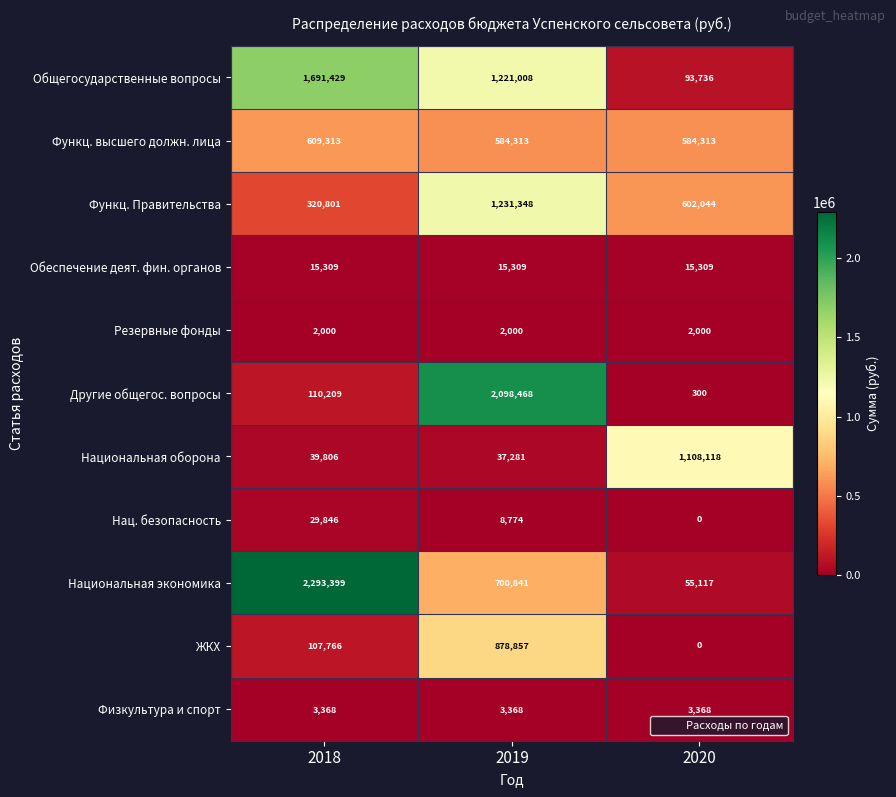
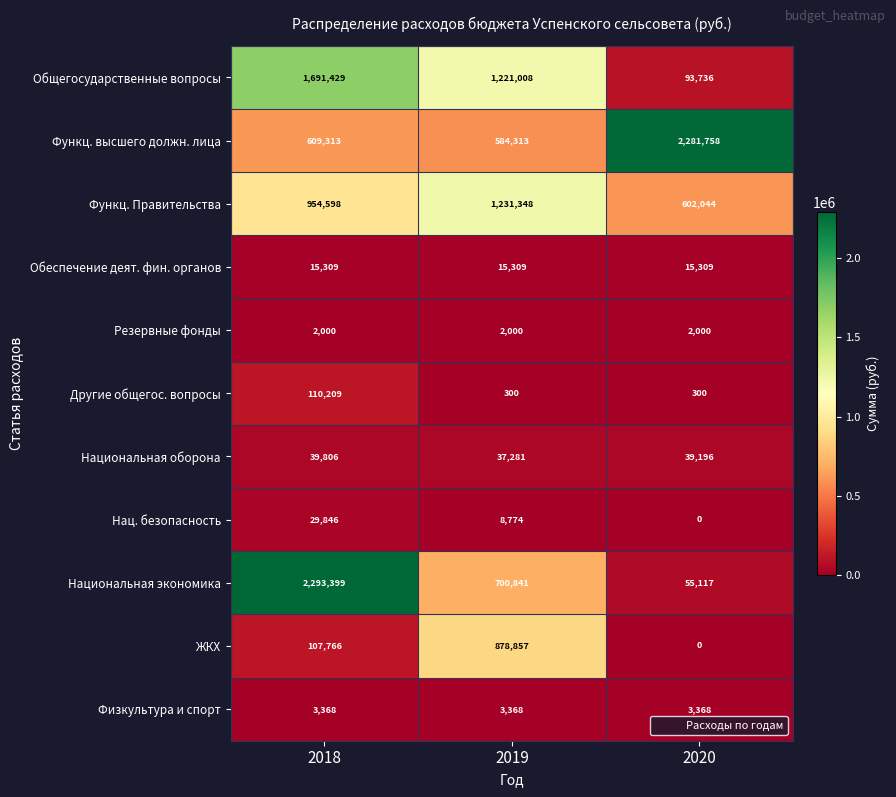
Функц. высшего должн. лица, 2020: 584,313 -> 2,281,758
Функц. Правительства, 2018: 320,801 -> 954,598
Другие общегос. вопросы, 2019: 2,098,468 -> 300
Национальная оборона, 2020: 1,108,118 -> 39,196
